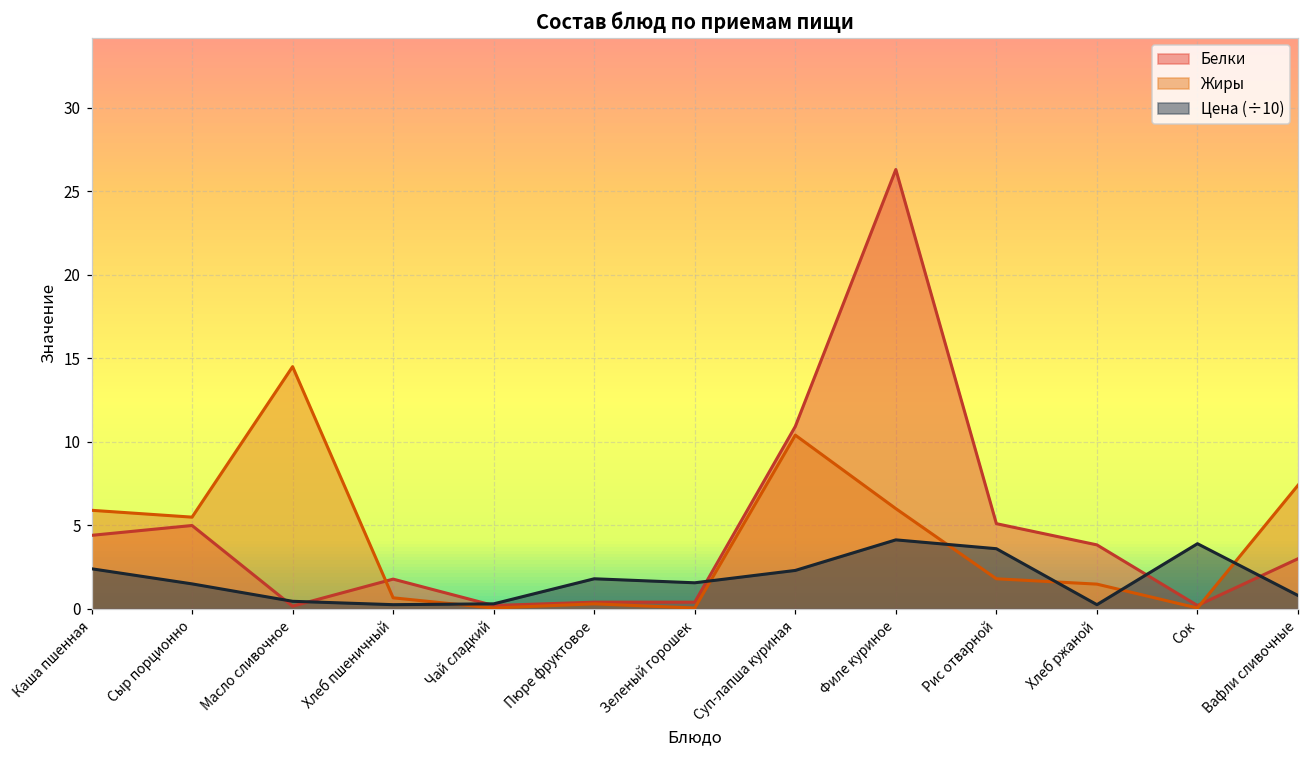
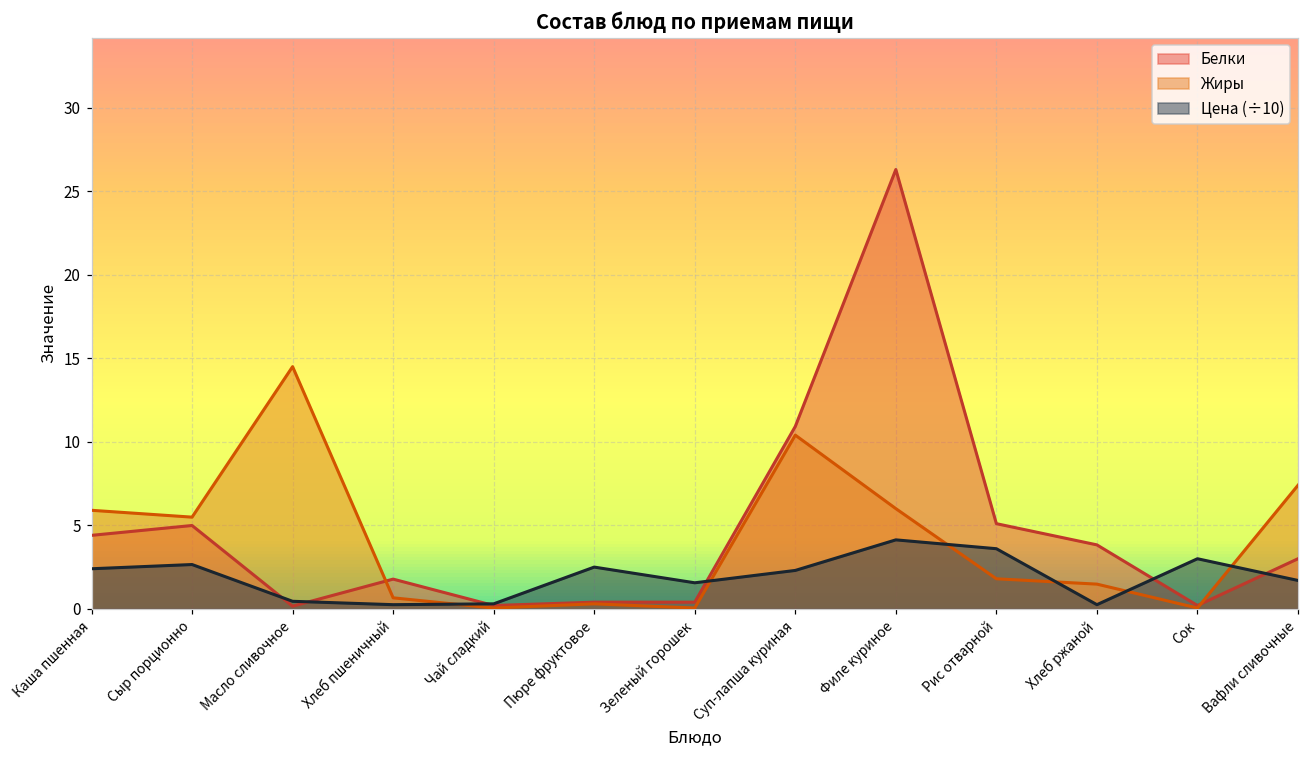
Цена (÷10), Сыр порционно: 1.5 -> 2.7
Цена (÷10), Пюре фруктовое: 1.8 -> 2.5
Цена (÷10), Сок: 3.9 -> 3.0
Цена (÷10), Вафли сливочные: 0.8 -> 1.7
